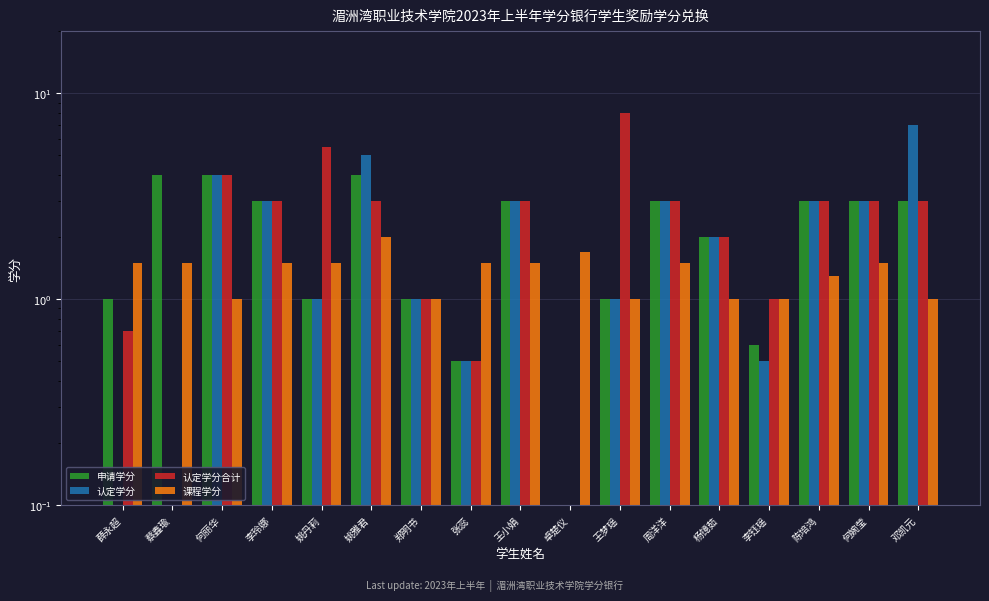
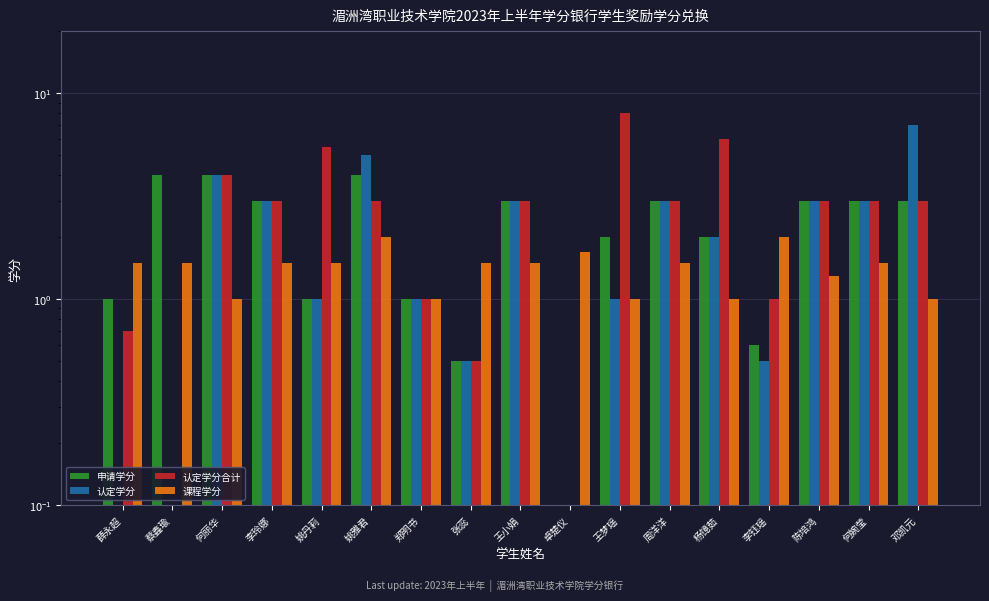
申请学分, 王梦瑶: 1 -> 2
认定学分合计, 杨镱茹: 2 -> 6
课程学分, 李钰瑶: 1 -> 2
